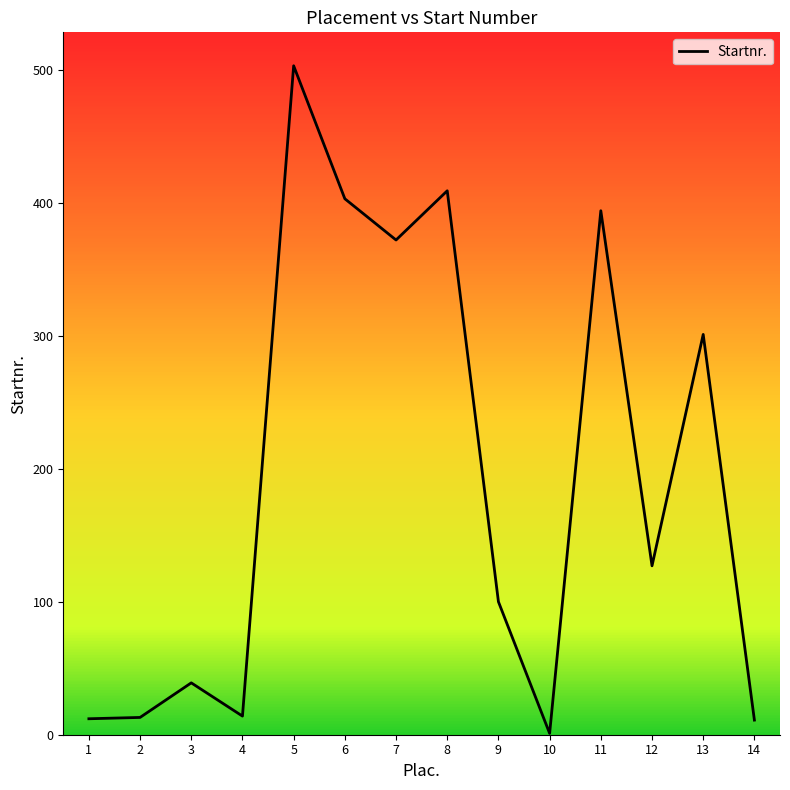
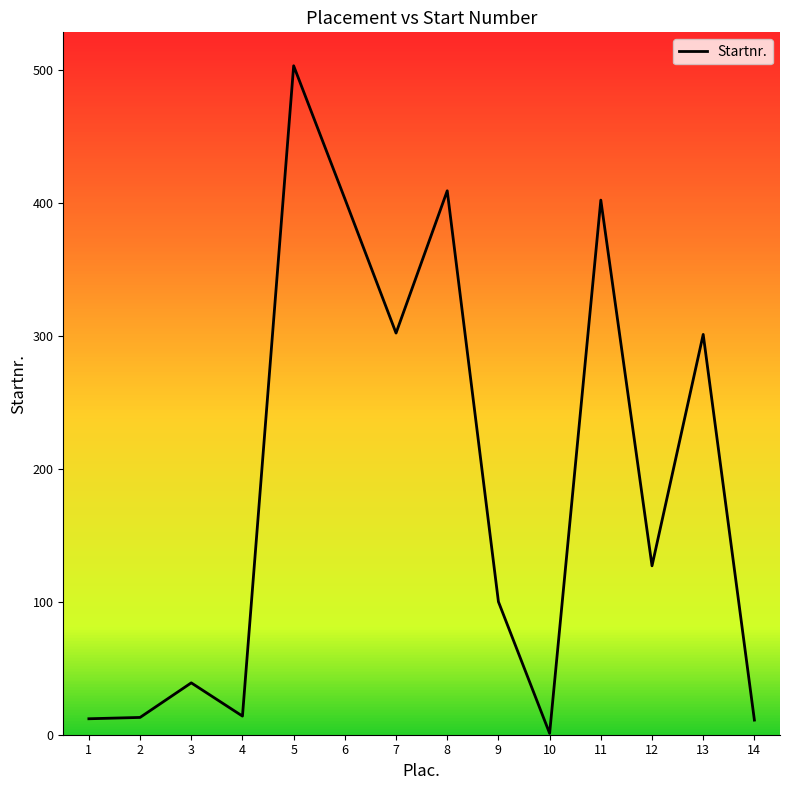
7: 372 -> 302
11: 394 -> 402
